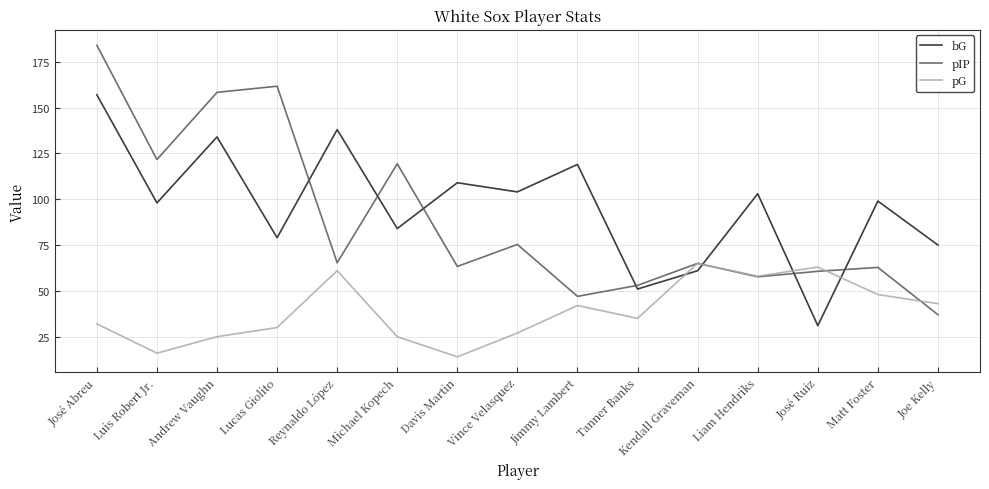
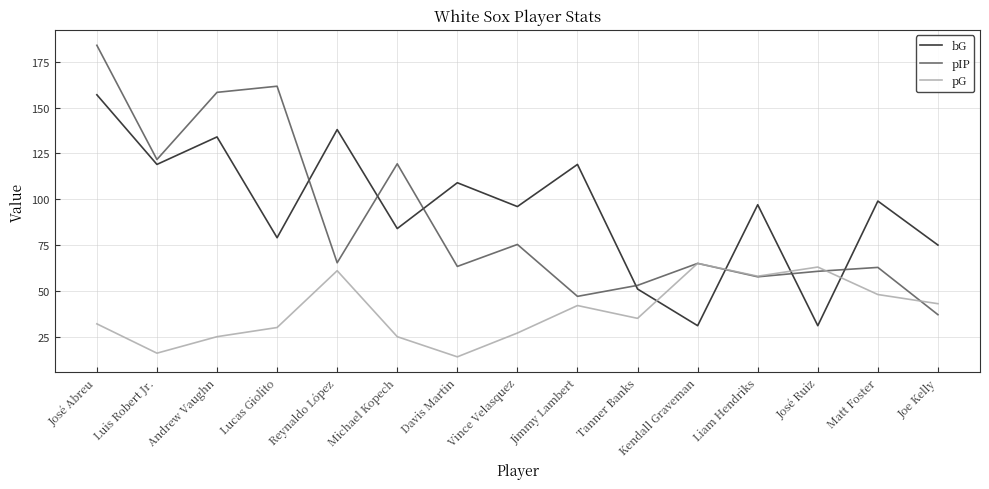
bG, Luis Robert Jr.: 98 -> 119
bG, Vince Velasquez: 104 -> 96
bG, Kendall Graveman: 61 -> 31
bG, Liam Hendriks: 103 -> 97
